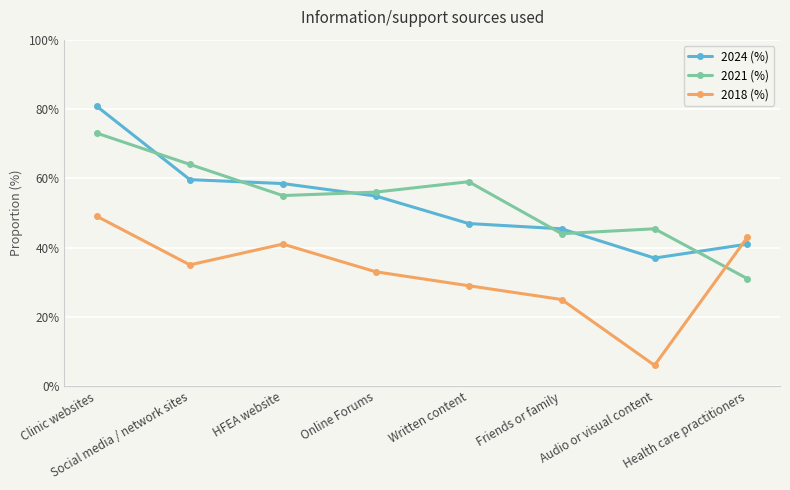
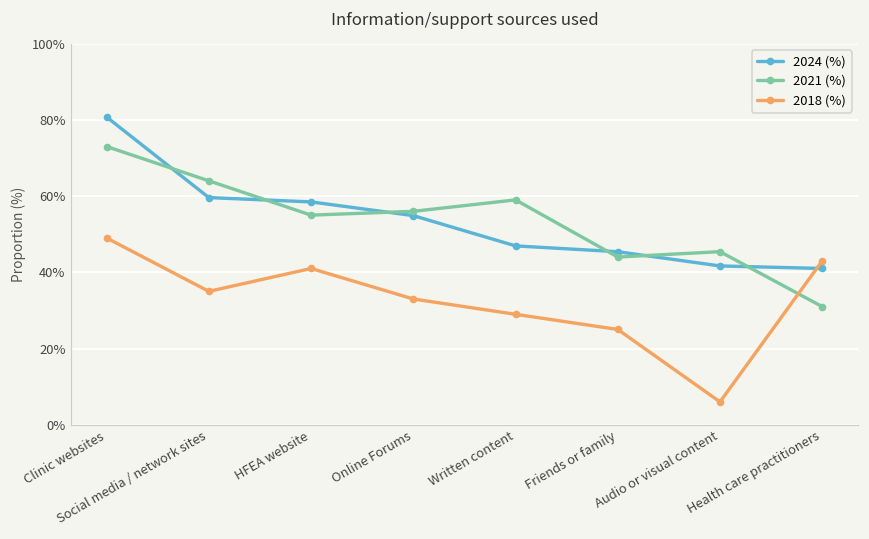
2024 (%), Audio or visual content: 37% -> 42%
